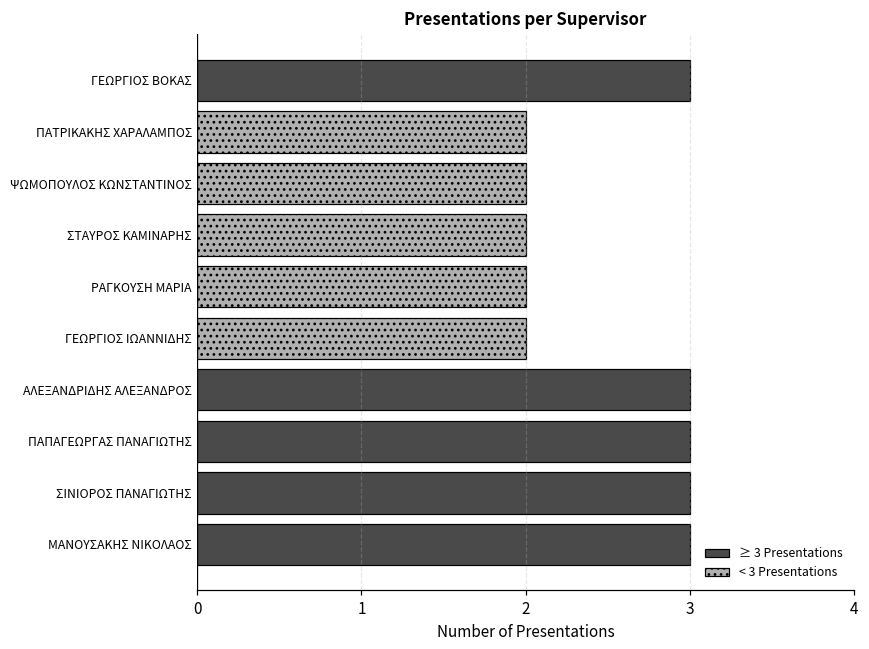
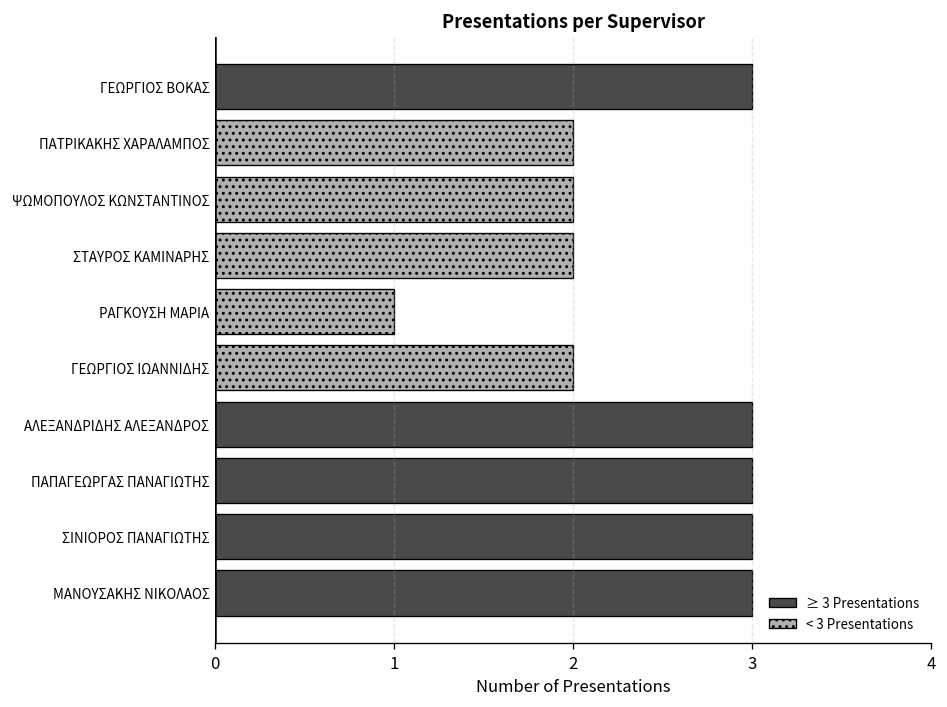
ΡΑΓΚΟΥΣΗ ΜΑΡΙΑ: 2 -> 1
